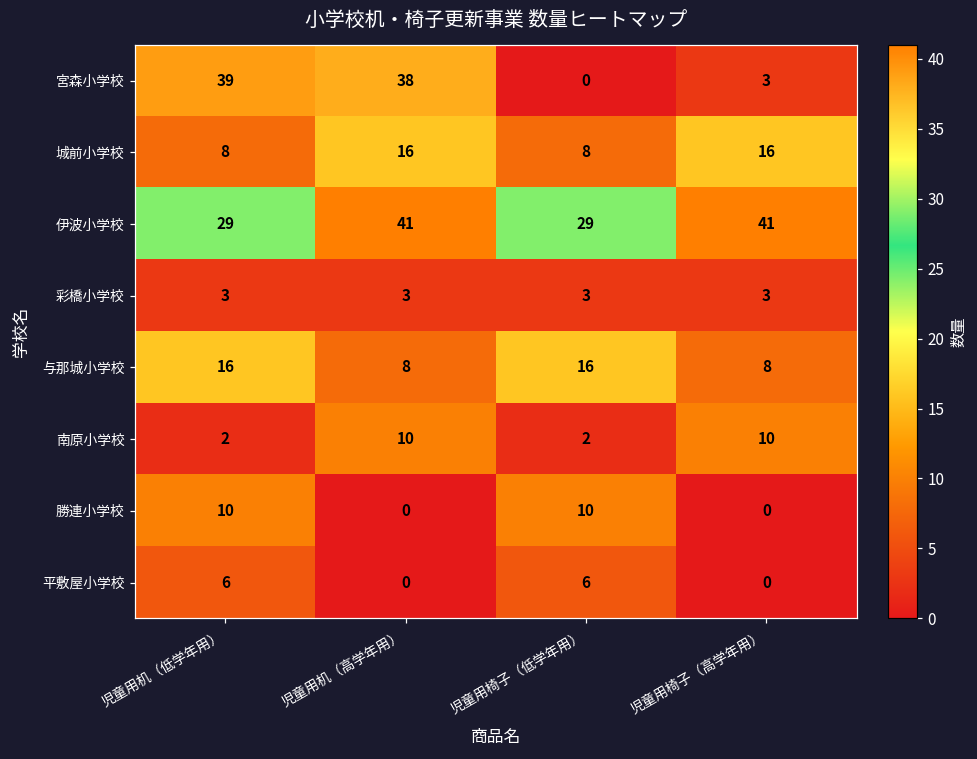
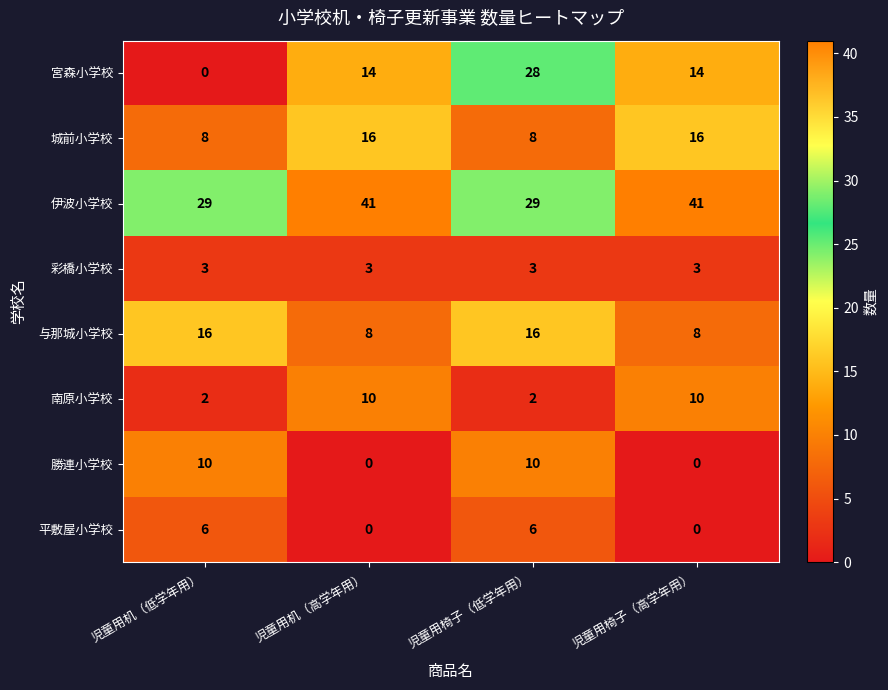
宮森小学校, 児童用机（低学年用）: 39 -> 0
宮森小学校, 児童用机（高学年用）: 38 -> 14
宮森小学校, 児童用椅子（低学年用）: 0 -> 28
宮森小学校, 児童用椅子（高学年用）: 3 -> 14
